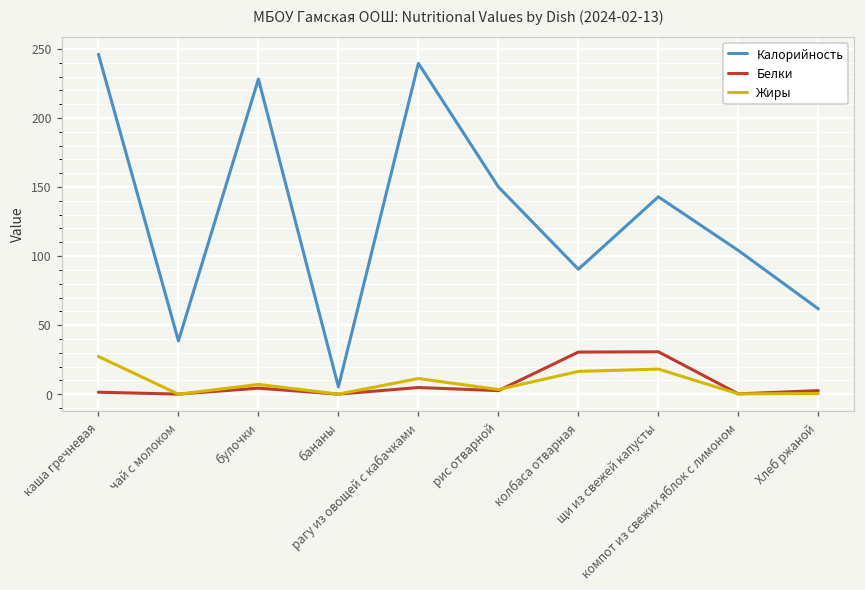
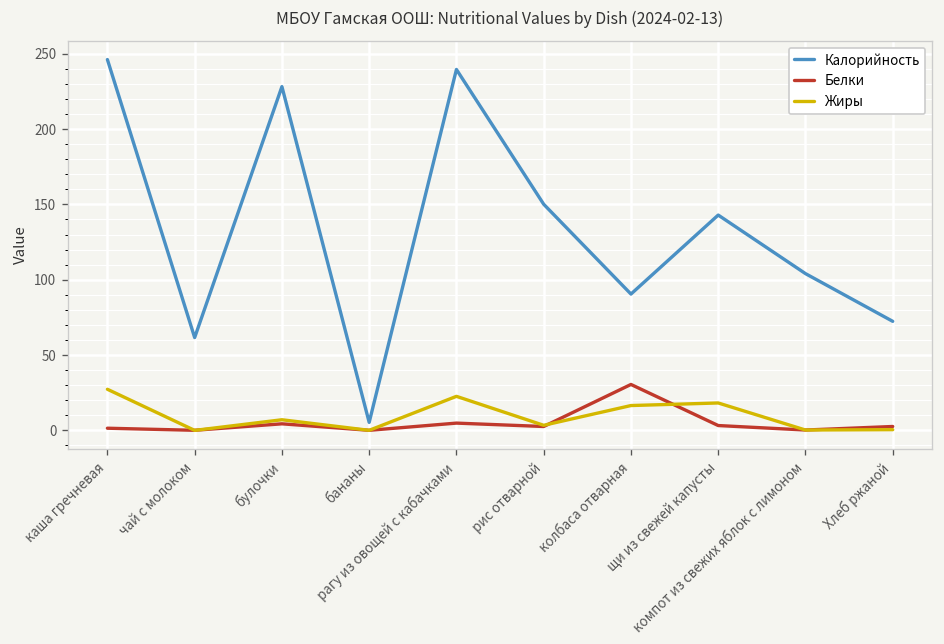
Калорийность, чай с молоком: 39 -> 62
Жиры, рагу из овощей с кабачками: 11 -> 23
Белки, щи из свежей капусты: 31 -> 3
Калорийность, Хлеб ржаной: 62 -> 72
